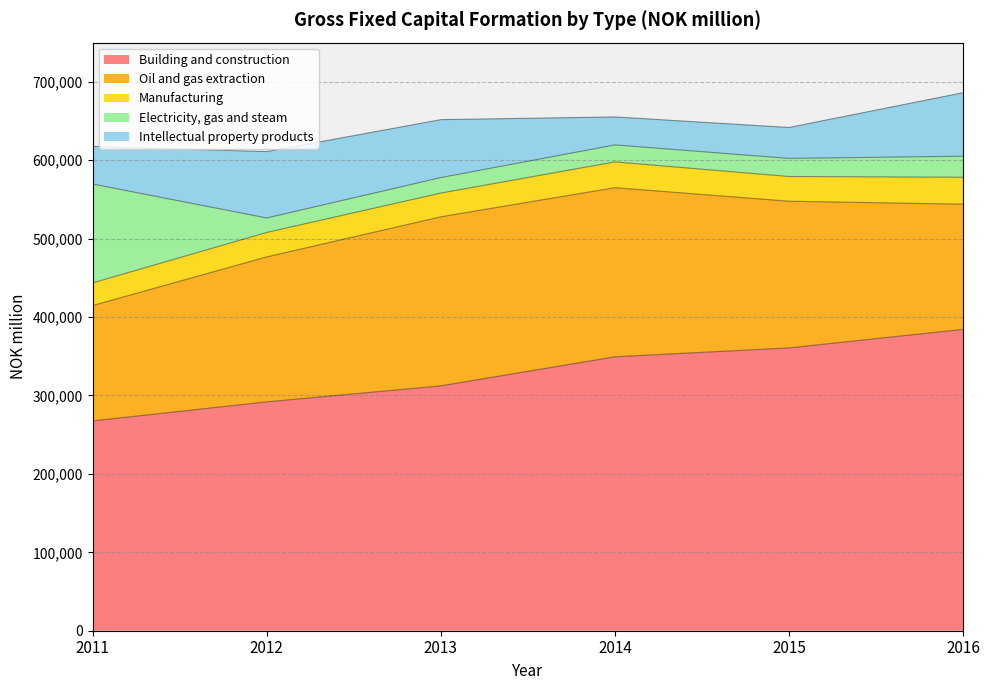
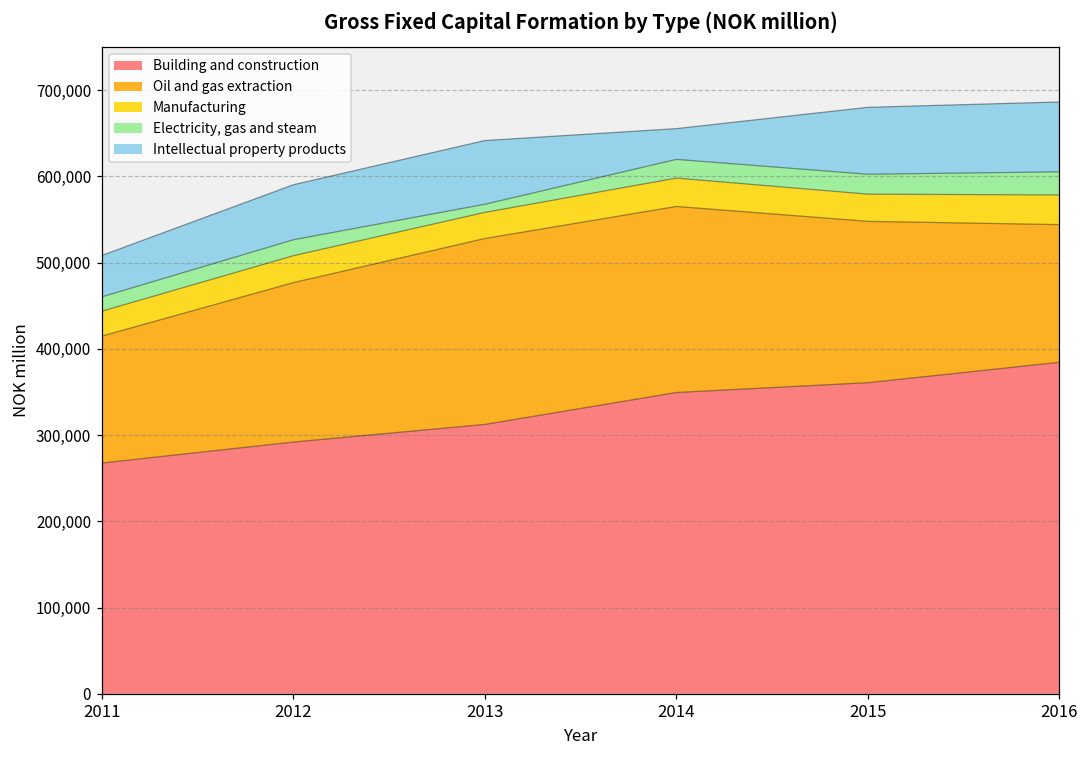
Electricity, gas and steam, 2011: 130,000 -> 20,000
Intellectual property products, 2012: 80,000 -> 60,000
Electricity, gas and steam, 2013: 20,000 -> 10,000
Intellectual property products, 2015: 40,000 -> 80,000
